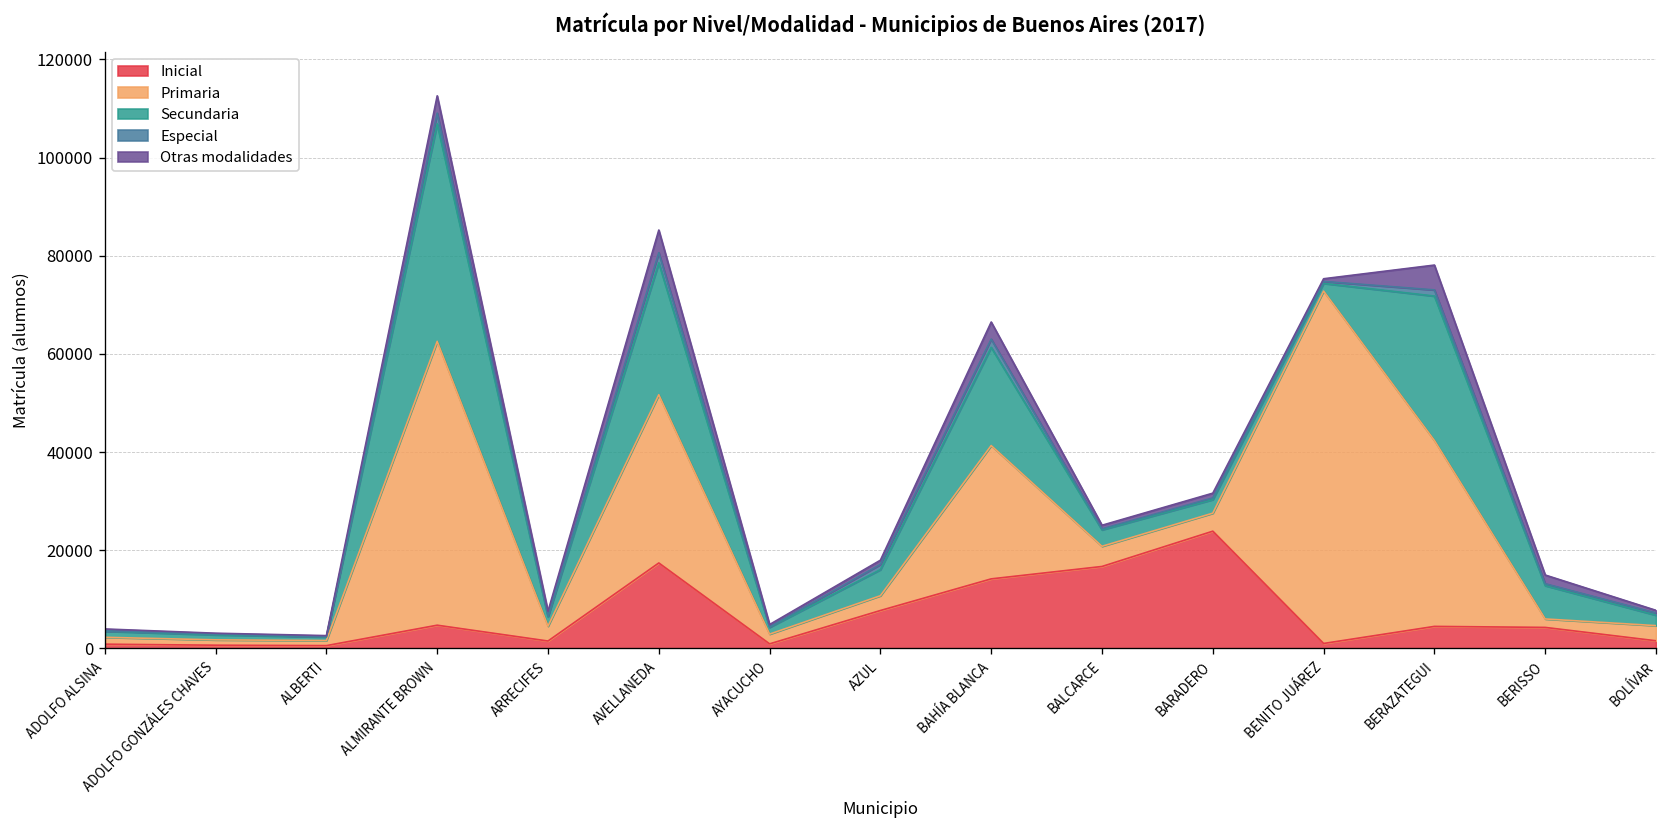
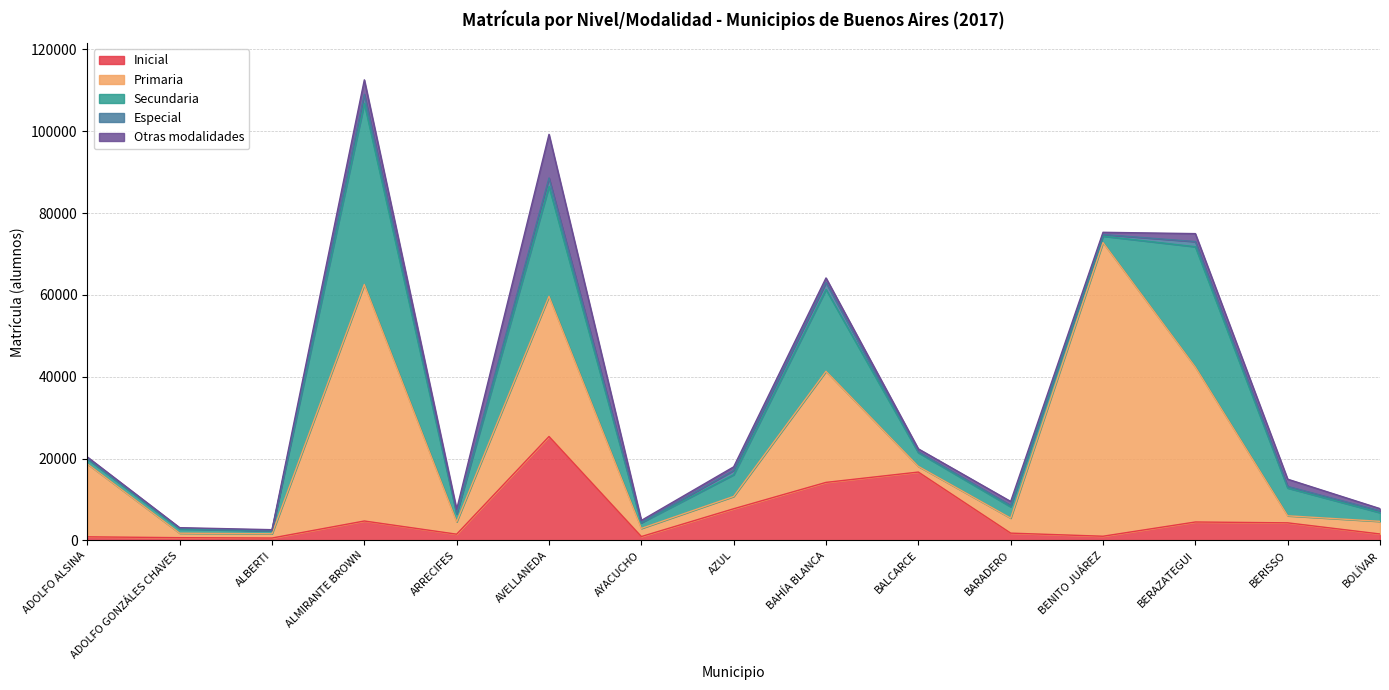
Primaria, ADOLFO ALSINA: 1000 -> 18000
Inicial, AVELLANEDA: 17000 -> 25000
Otras modalidades, AVELLANEDA: 5000 -> 11000
Otras modalidades, BAHÍA BLANCA: 3000 -> 1000
Primaria, BALCARCE: 4000 -> 1000
Inicial, BARADERO: 24000 -> 2000
Otras modalidades, BERAZATEGUI: 5000 -> 2000
